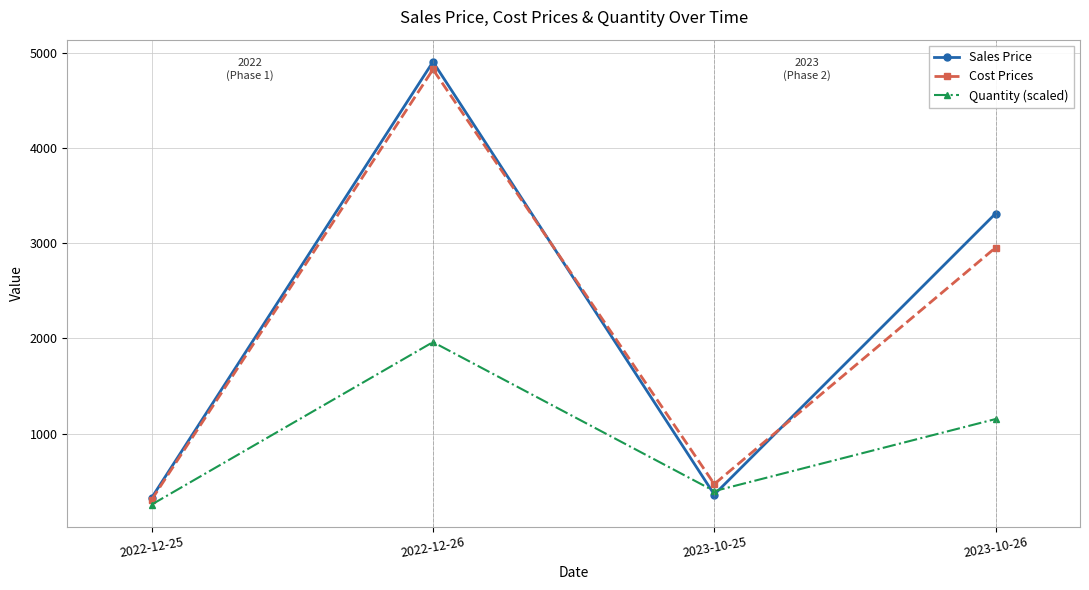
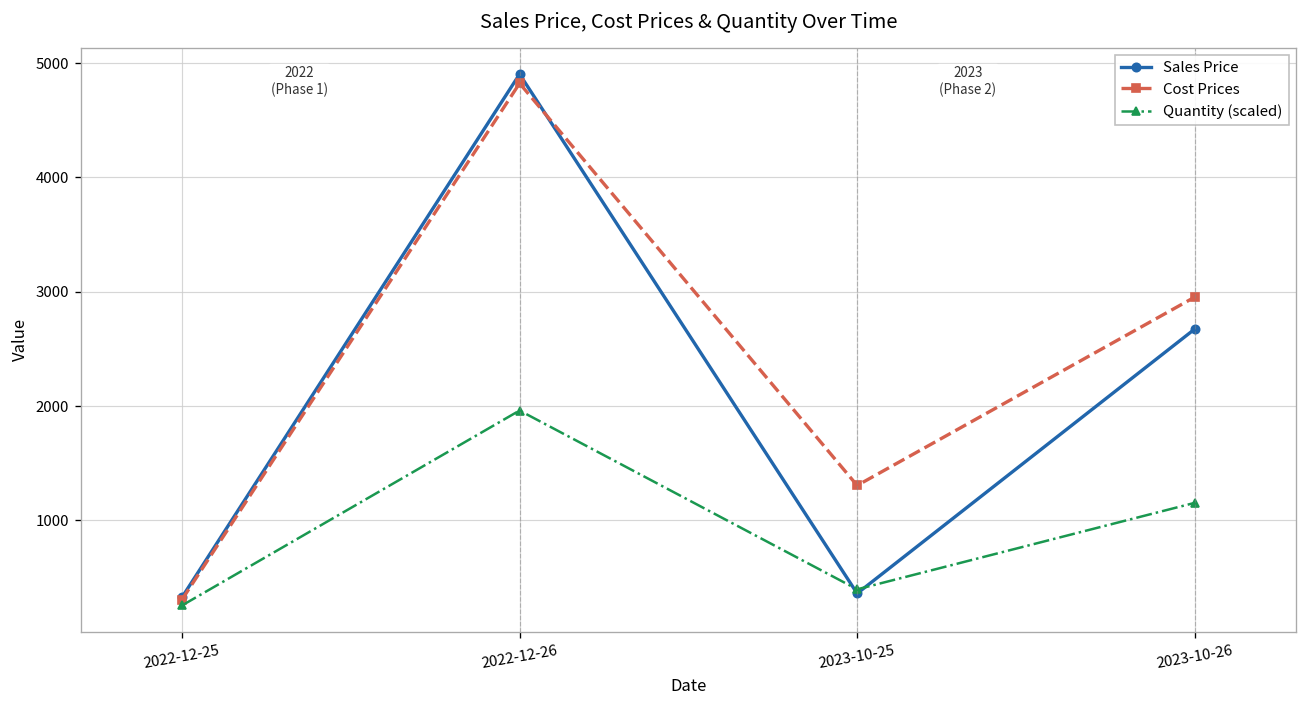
Cost Prices, 2023-10-25: 500 -> 1300
Sales Price, 2023-10-26: 3300 -> 2700
